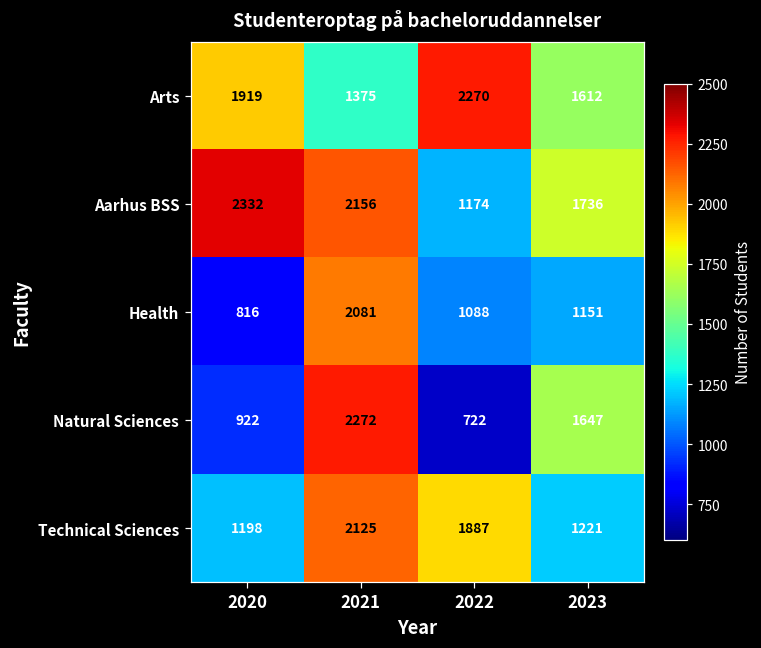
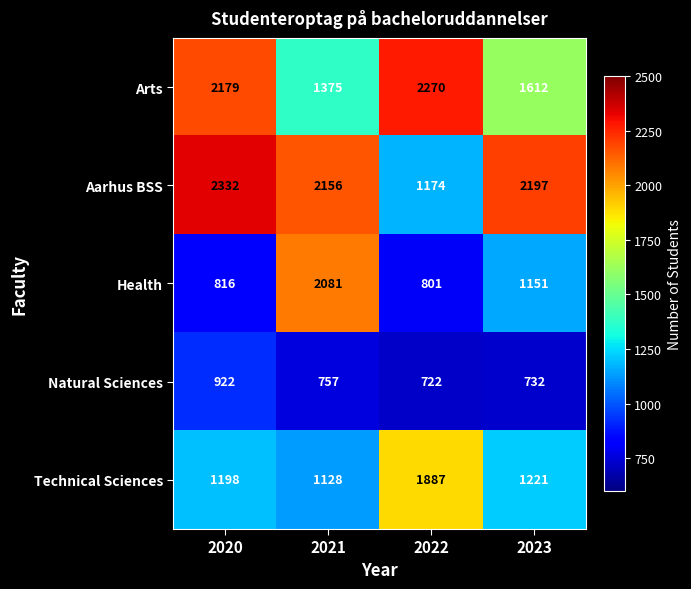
Arts, 2020: 1919 -> 2179
Aarhus BSS, 2023: 1736 -> 2197
Health, 2022: 1088 -> 801
Natural Sciences, 2021: 2272 -> 757
Natural Sciences, 2023: 1647 -> 732
Technical Sciences, 2021: 2125 -> 1128
